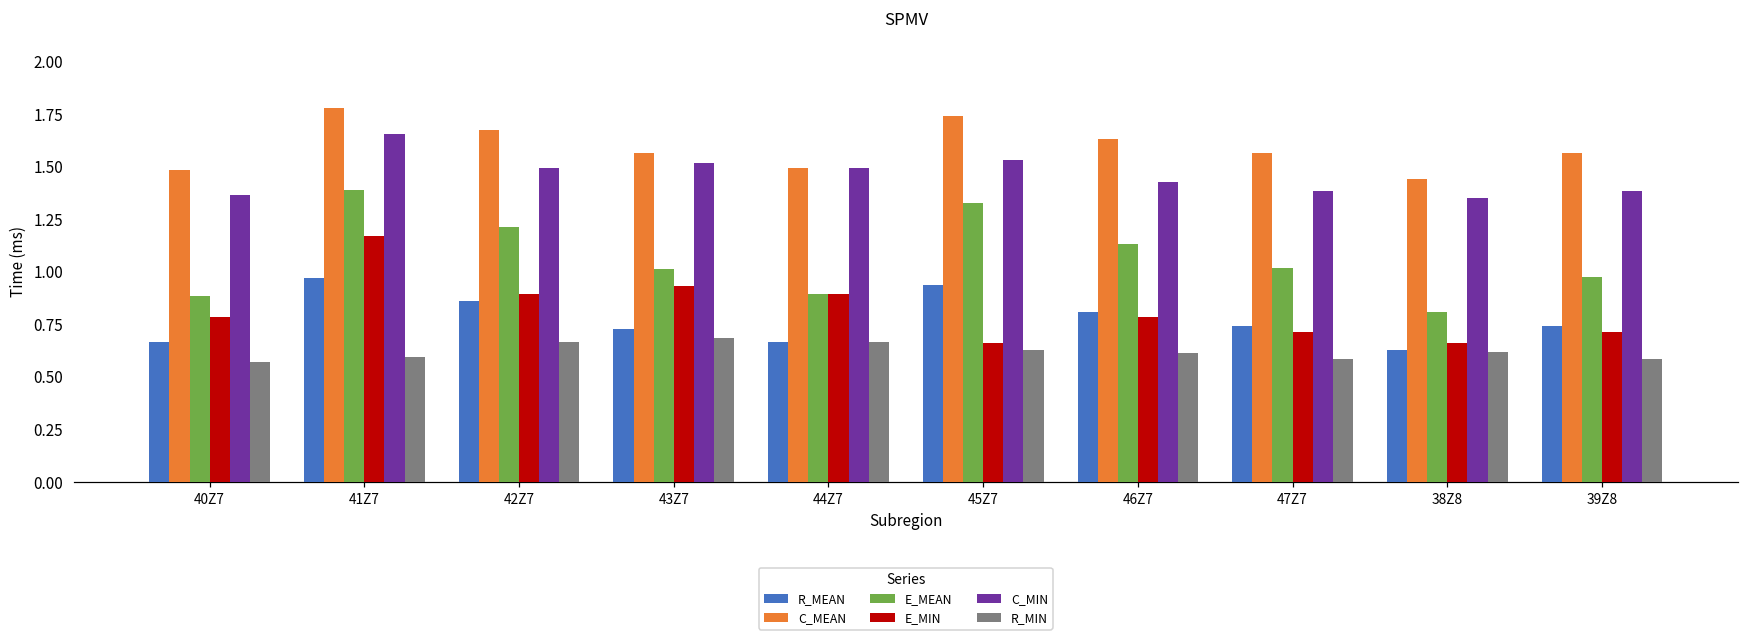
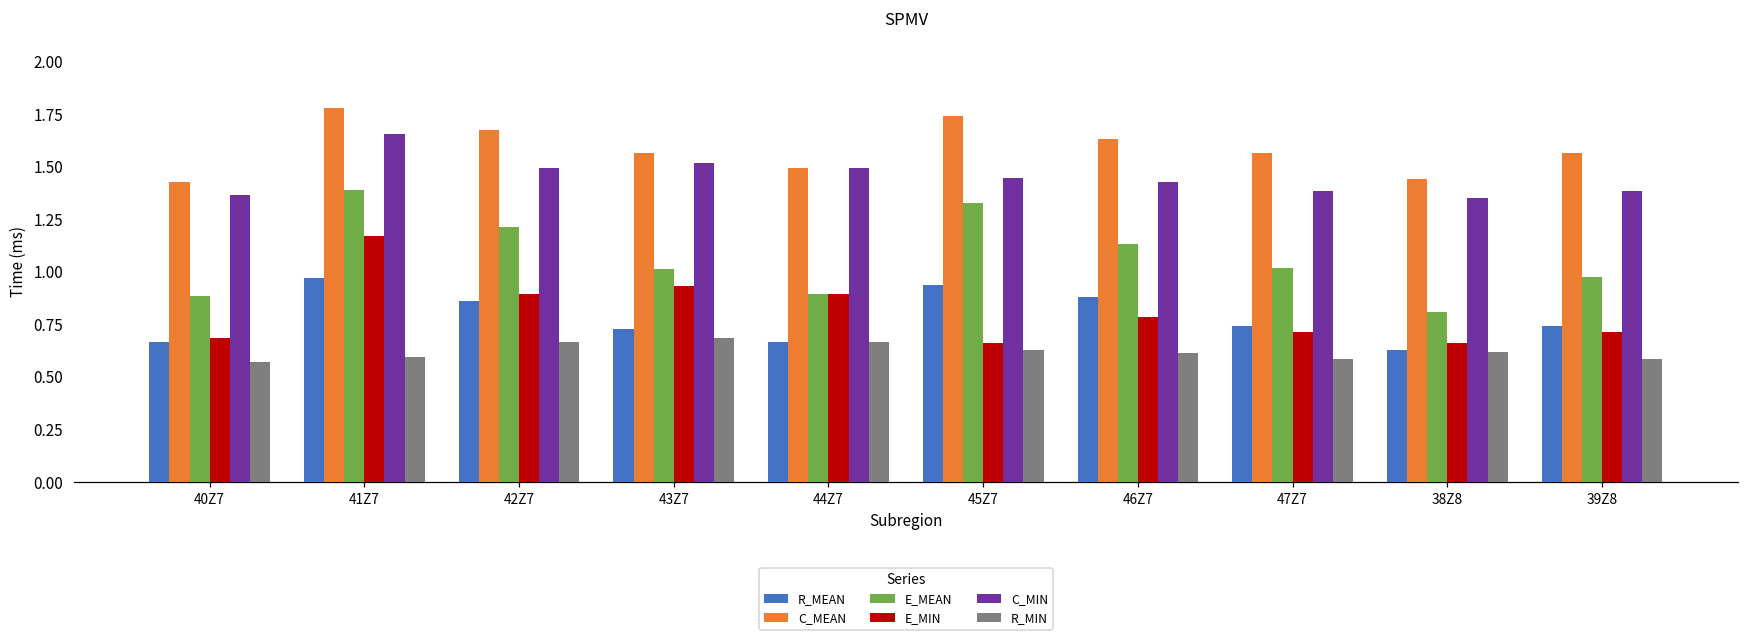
C_MEAN, 40Z7: 1.49 -> 1.43
E_MIN, 40Z7: 0.78 -> 0.69
C_MIN, 45Z7: 1.53 -> 1.45
R_MEAN, 46Z7: 0.81 -> 0.88
